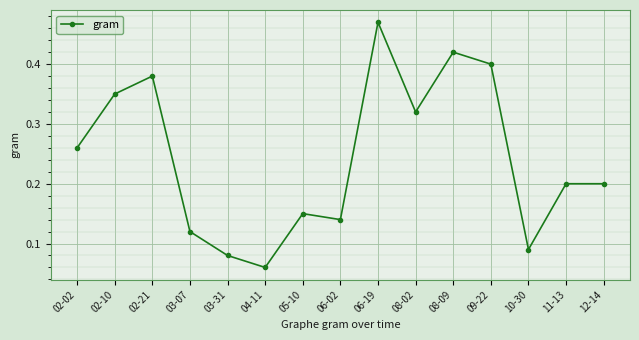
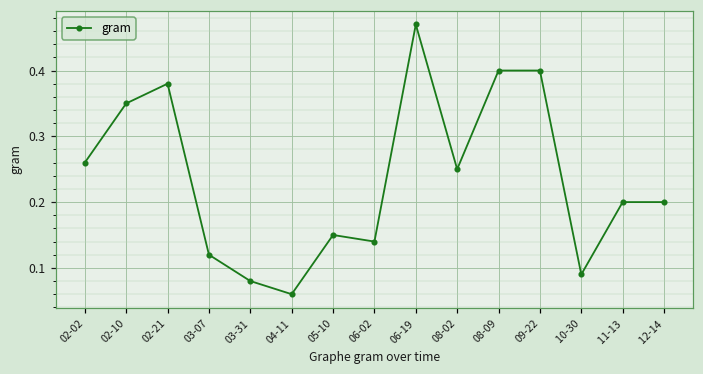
08-02: 0.32 -> 0.25
08-09: 0.42 -> 0.40
